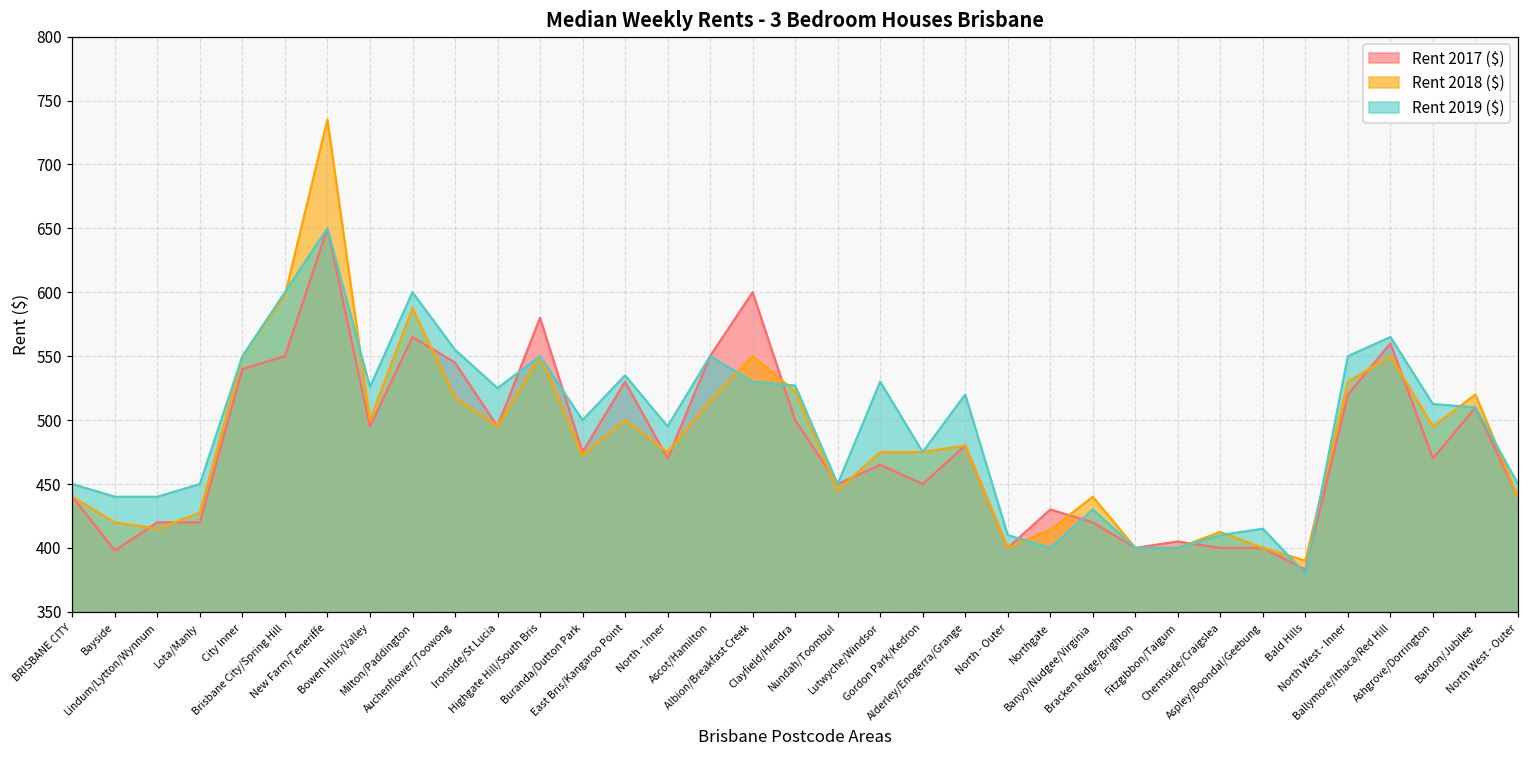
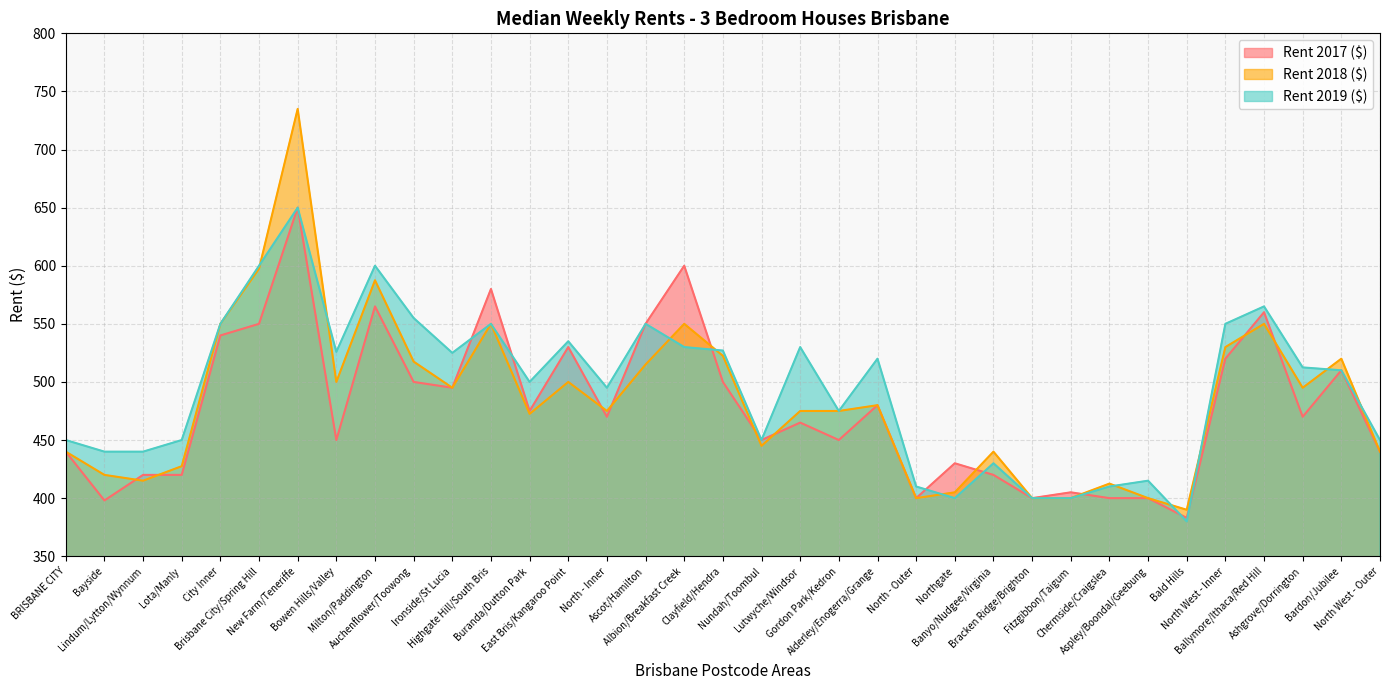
Rent 2017 ($), Bowen Hills/Valley: 495 -> 450
Rent 2017 ($), Auchenflower/Toowong: 545 -> 500
Rent 2018 ($), Northgate: 414 -> 405
